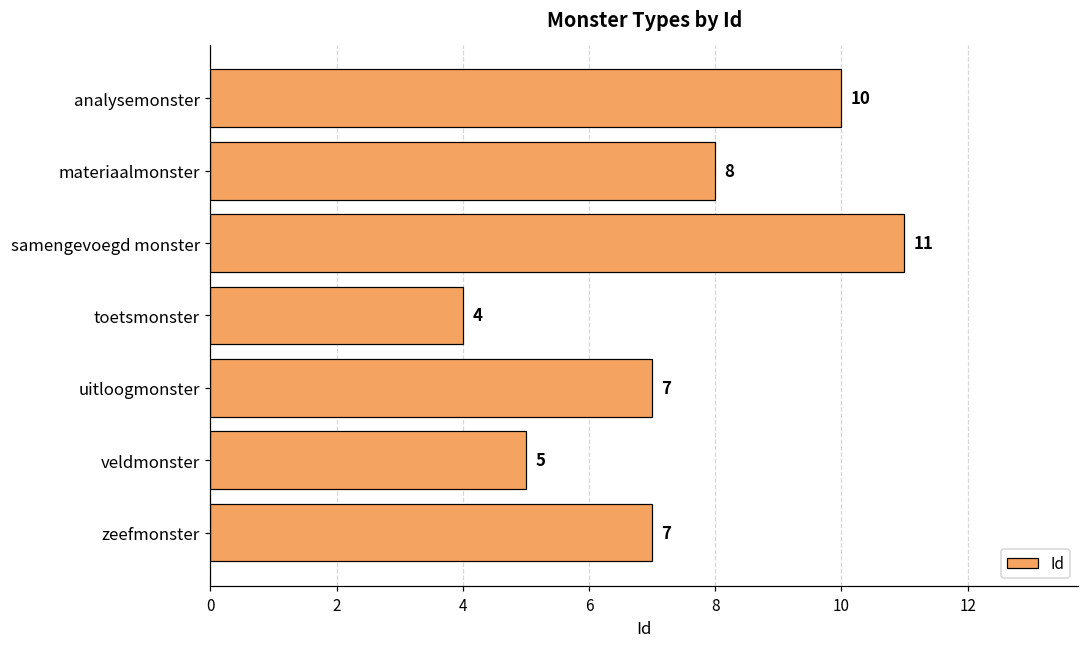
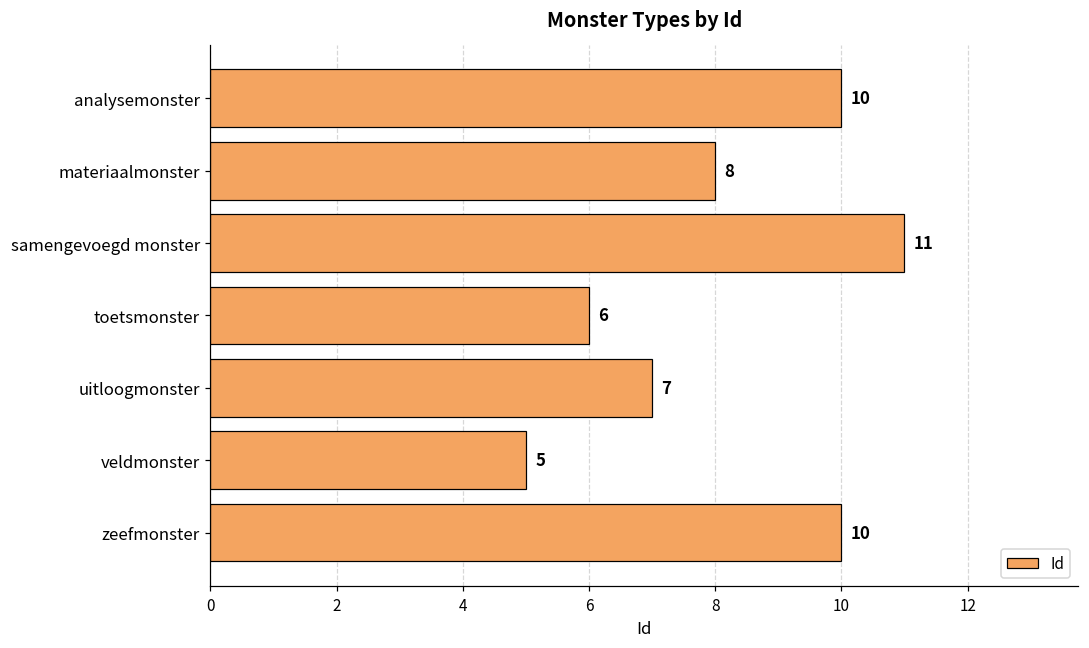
toetsmonster: 4 -> 6
zeefmonster: 7 -> 10
